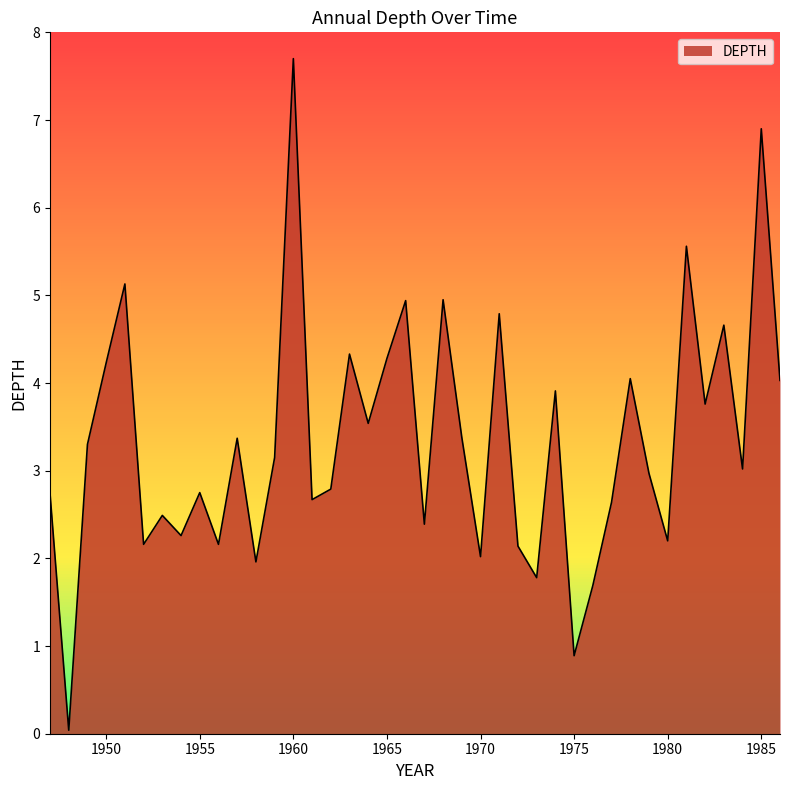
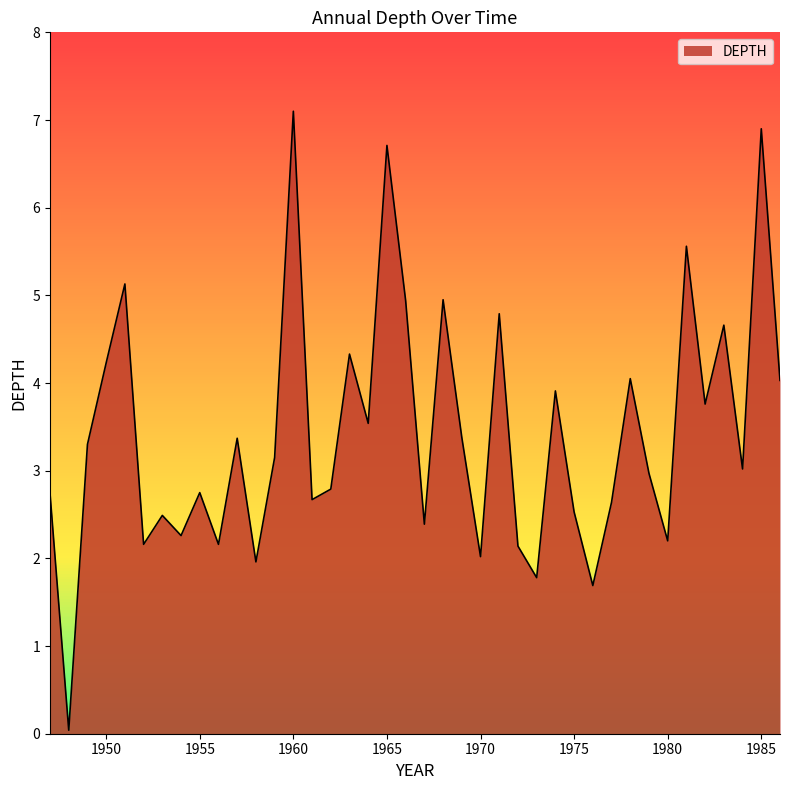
DEPTH, 1960: 7.7 -> 7.1
DEPTH, 1965: 4.3 -> 6.7
DEPTH, 1975: 0.9 -> 2.5
